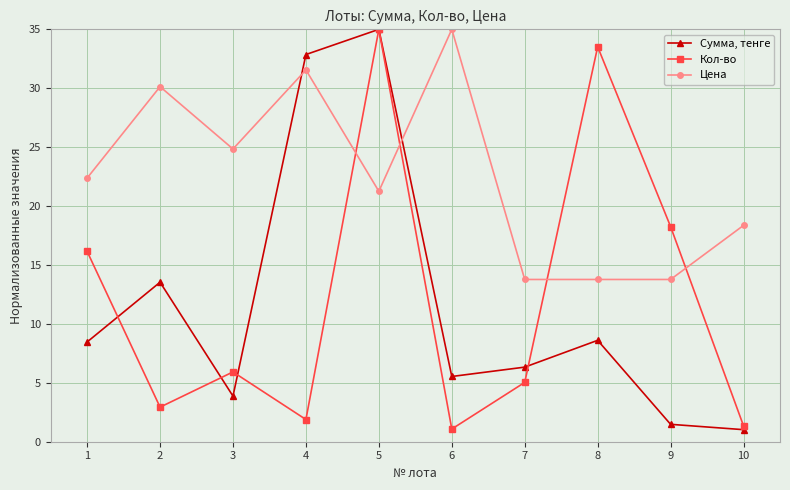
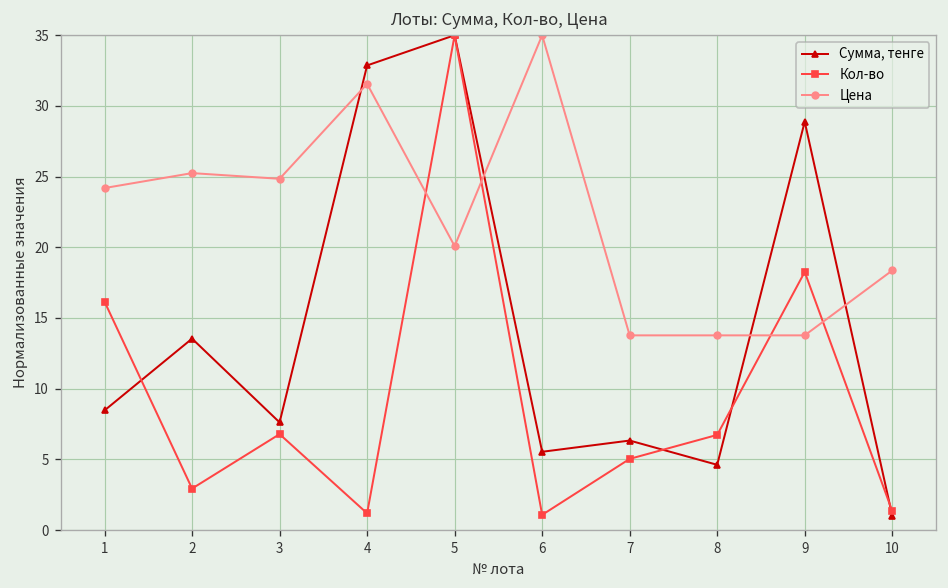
Цена, 1: 22.4 -> 24.2
Цена, 2: 30.1 -> 25.2
Сумма, тенге, 3: 3.9 -> 7.6
Кол-во, 3: 5.9 -> 6.8
Кол-во, 4: 1.9 -> 1.2
Цена, 5: 21.3 -> 20.1
Сумма, тенге, 8: 8.6 -> 4.6
Кол-во, 8: 33.5 -> 6.7
Сумма, тенге, 9: 1.5 -> 28.9
